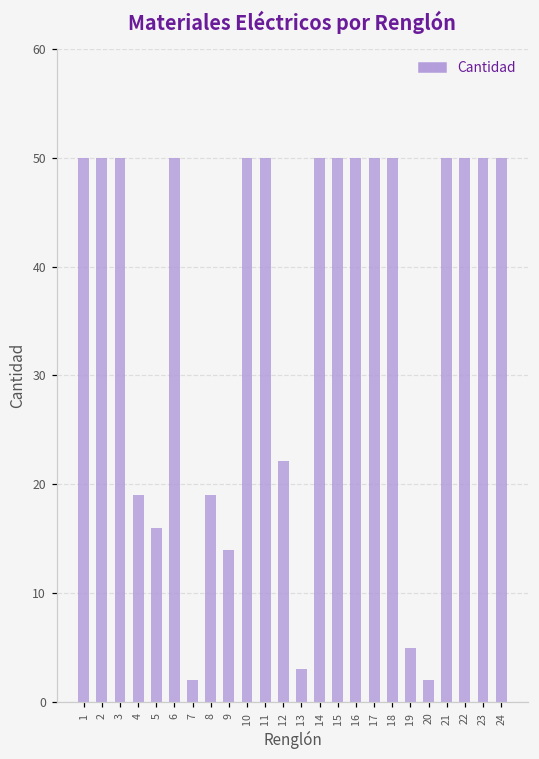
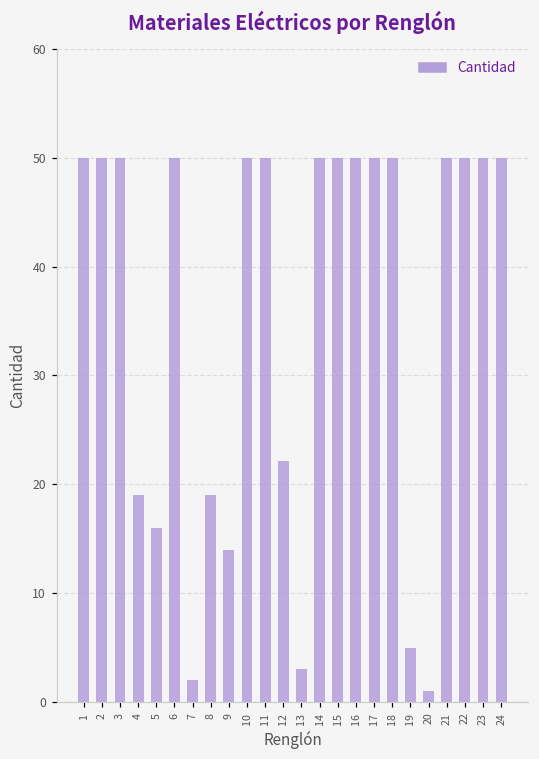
20: 2 -> 1
